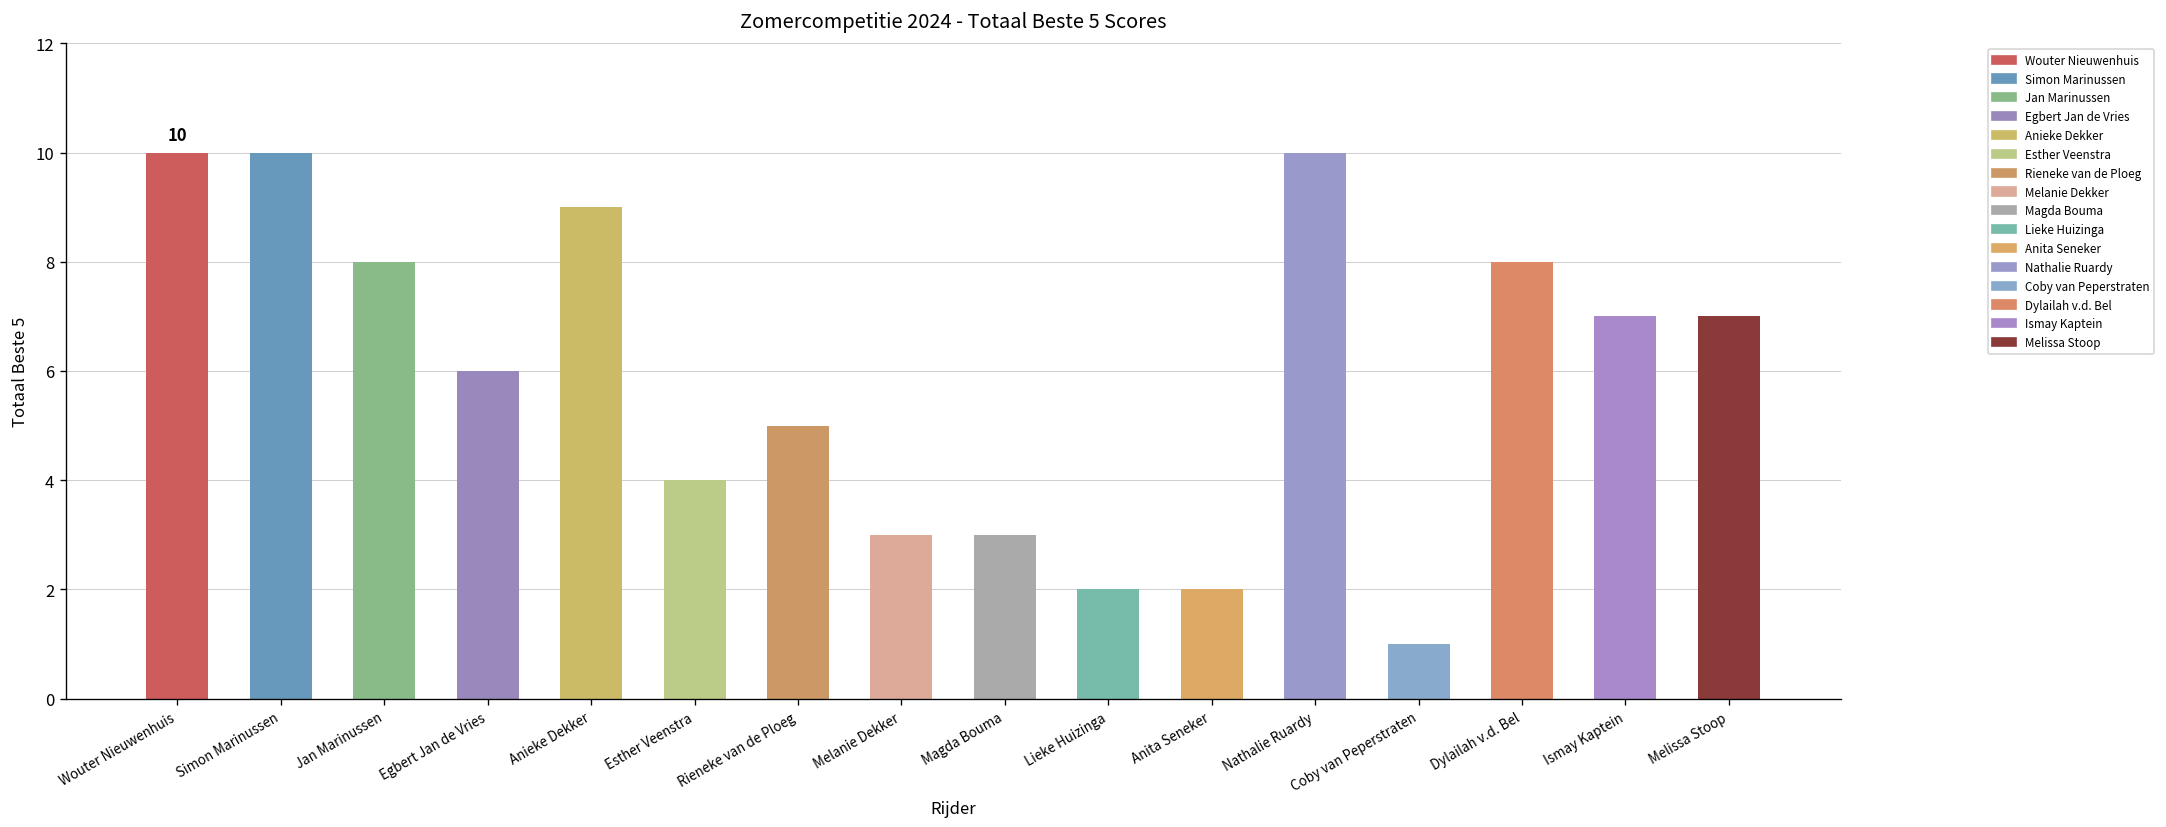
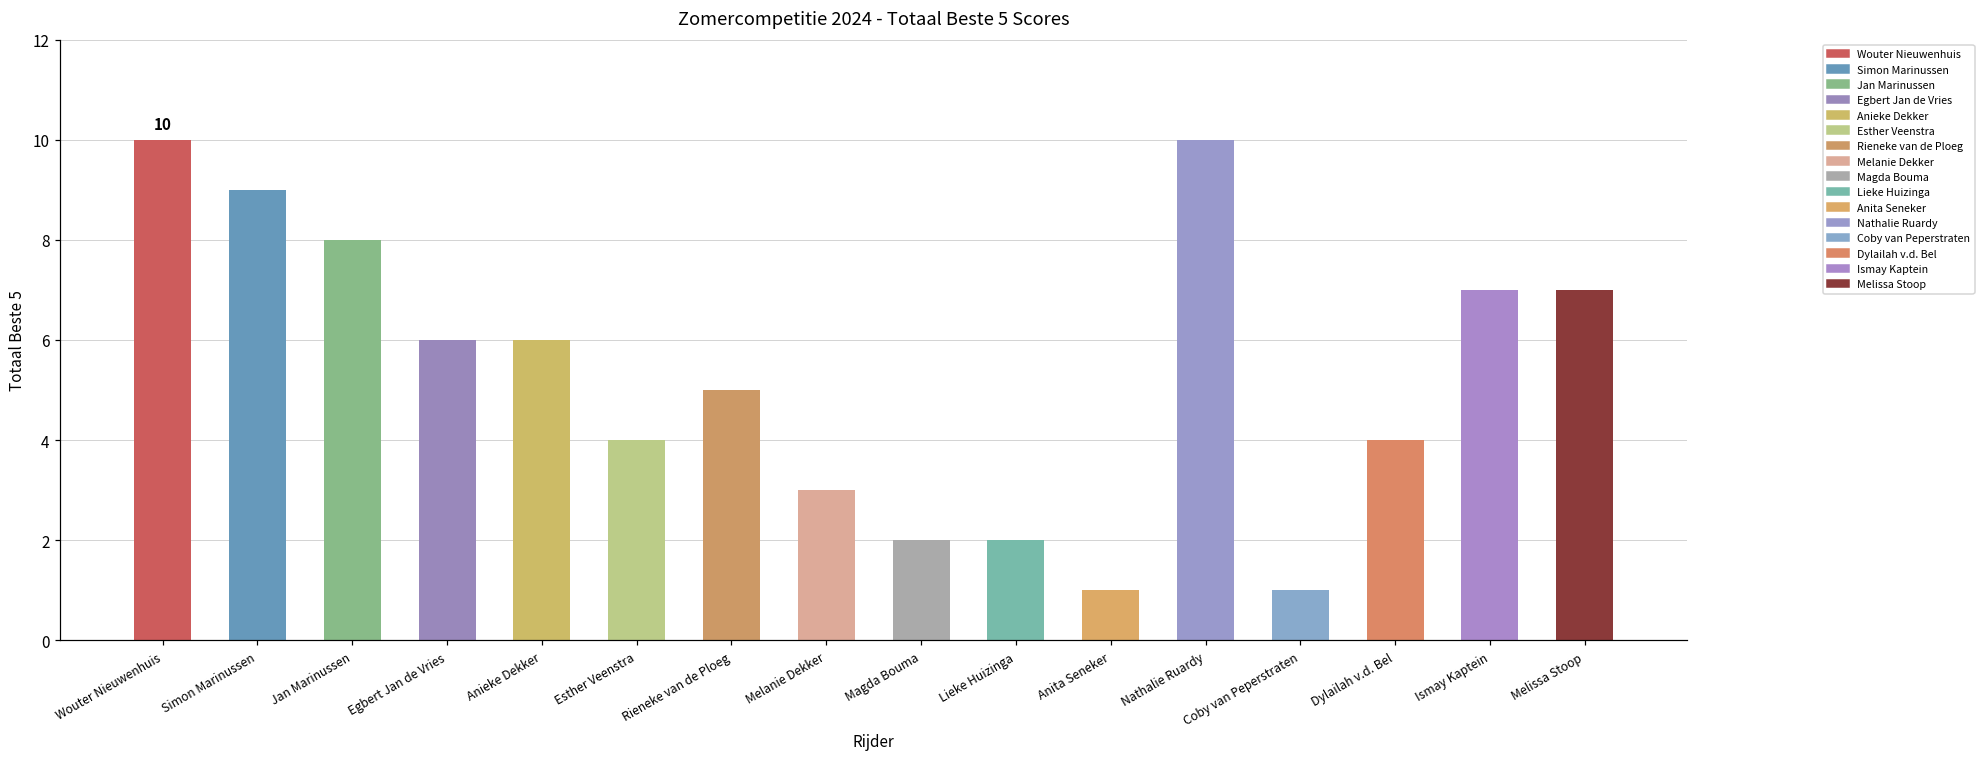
Simon Marinussen: 10 -> 9
Anieke Dekker: 9 -> 6
Magda Bouma: 3 -> 2
Anita Seneker: 2 -> 1
Dylailah v.d. Bel: 8 -> 4
